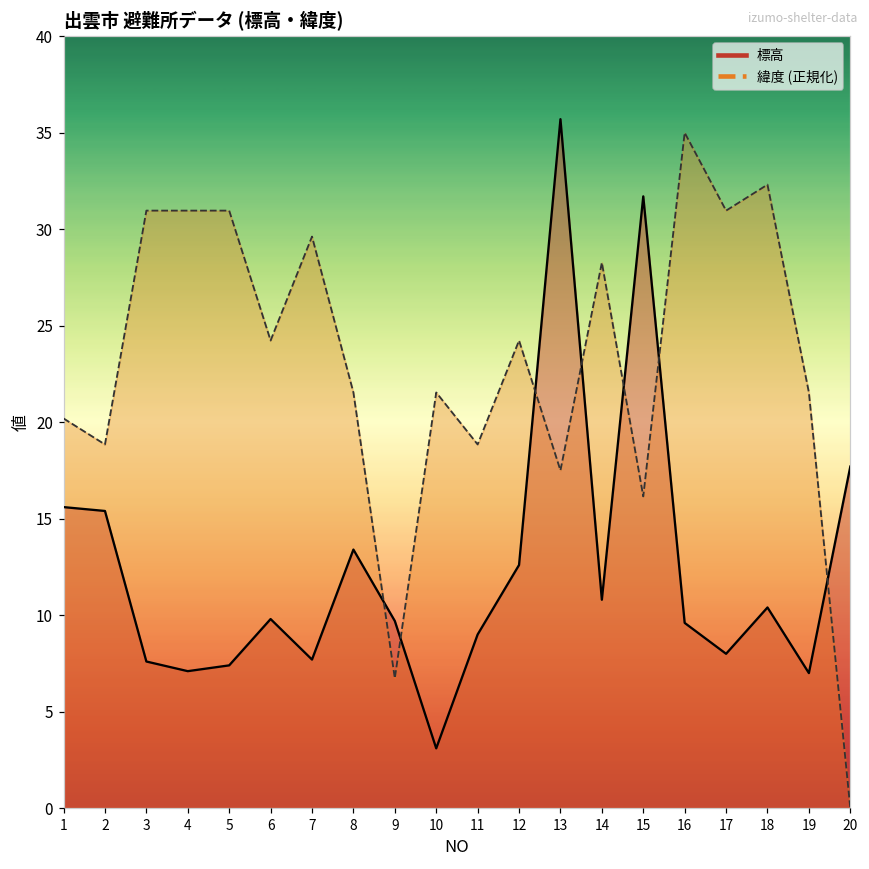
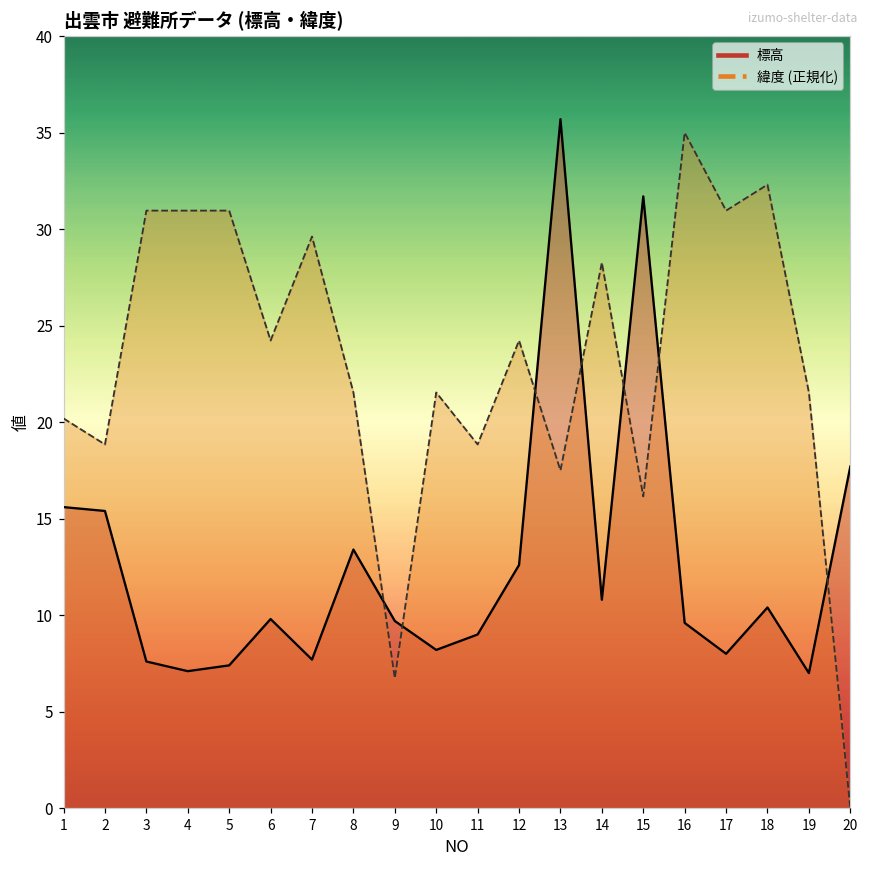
標高, 10: 3.1 -> 8.2
